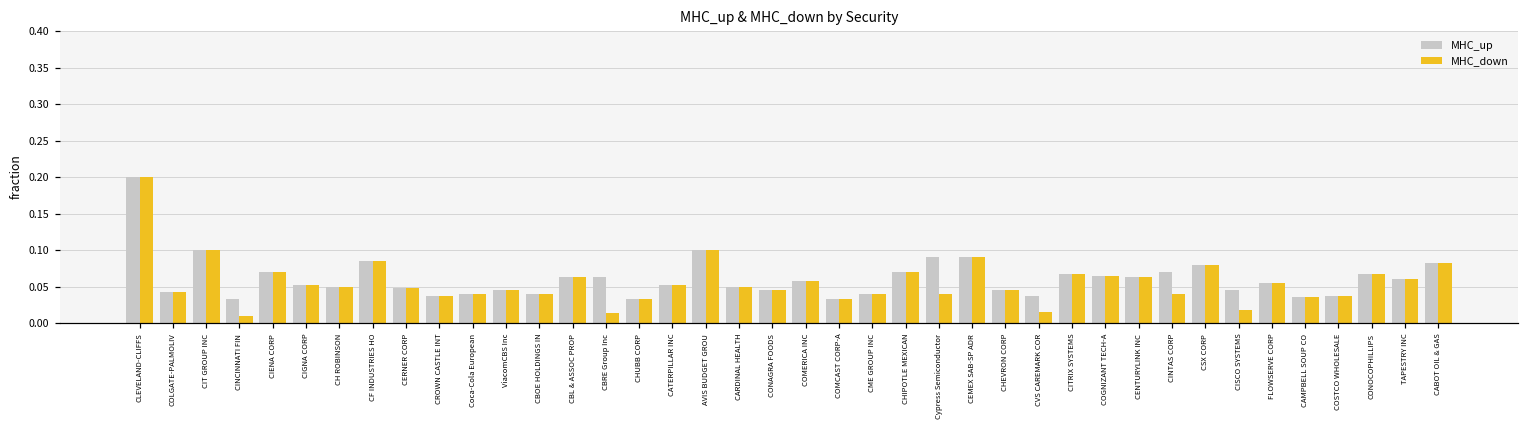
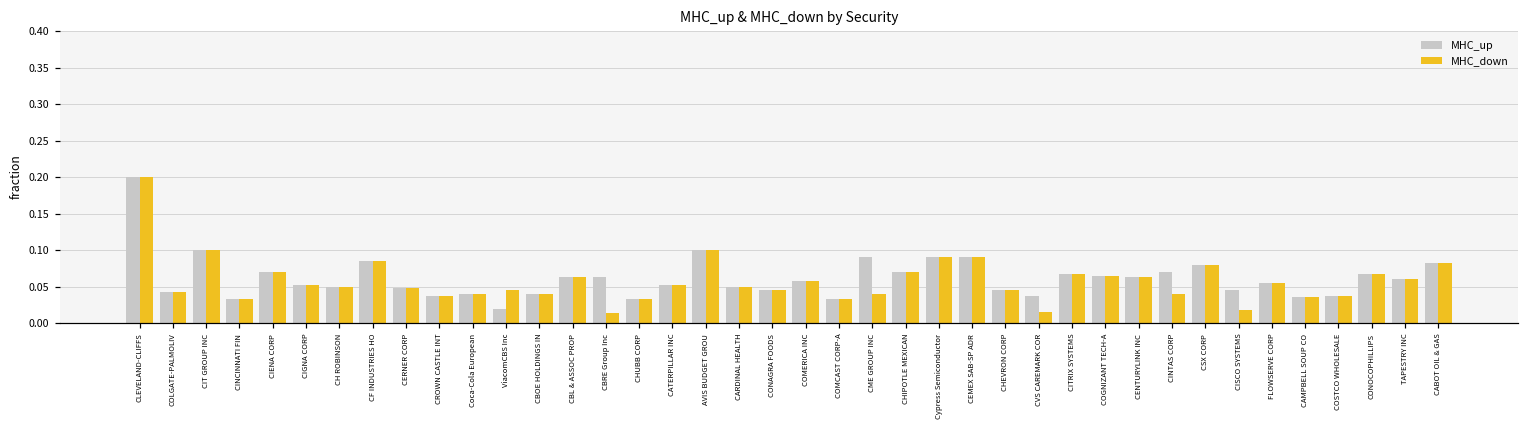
MHC_down, CINCINNATI FIN: 0.01 -> 0.03
MHC_up, ViacomCBS Inc: 0.05 -> 0.02
MHC_up, CME GROUP INC: 0.04 -> 0.09
MHC_down, Cypress Semiconductor: 0.04 -> 0.09
